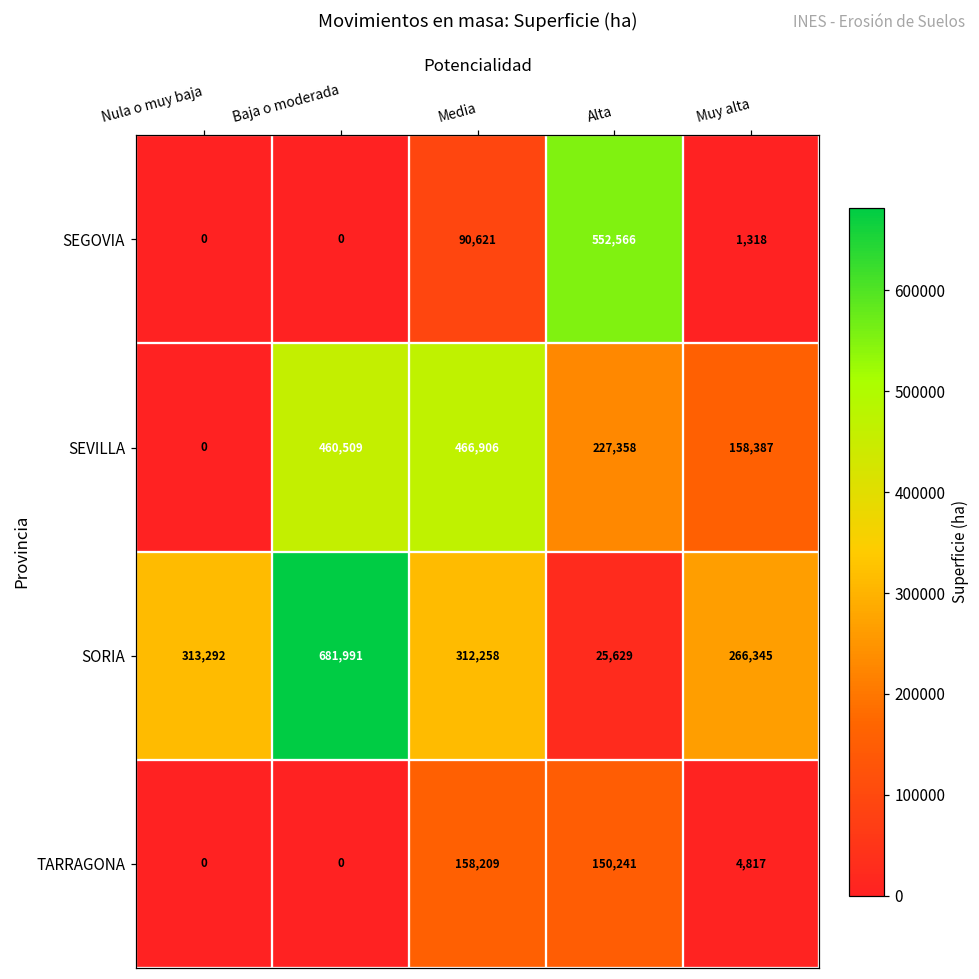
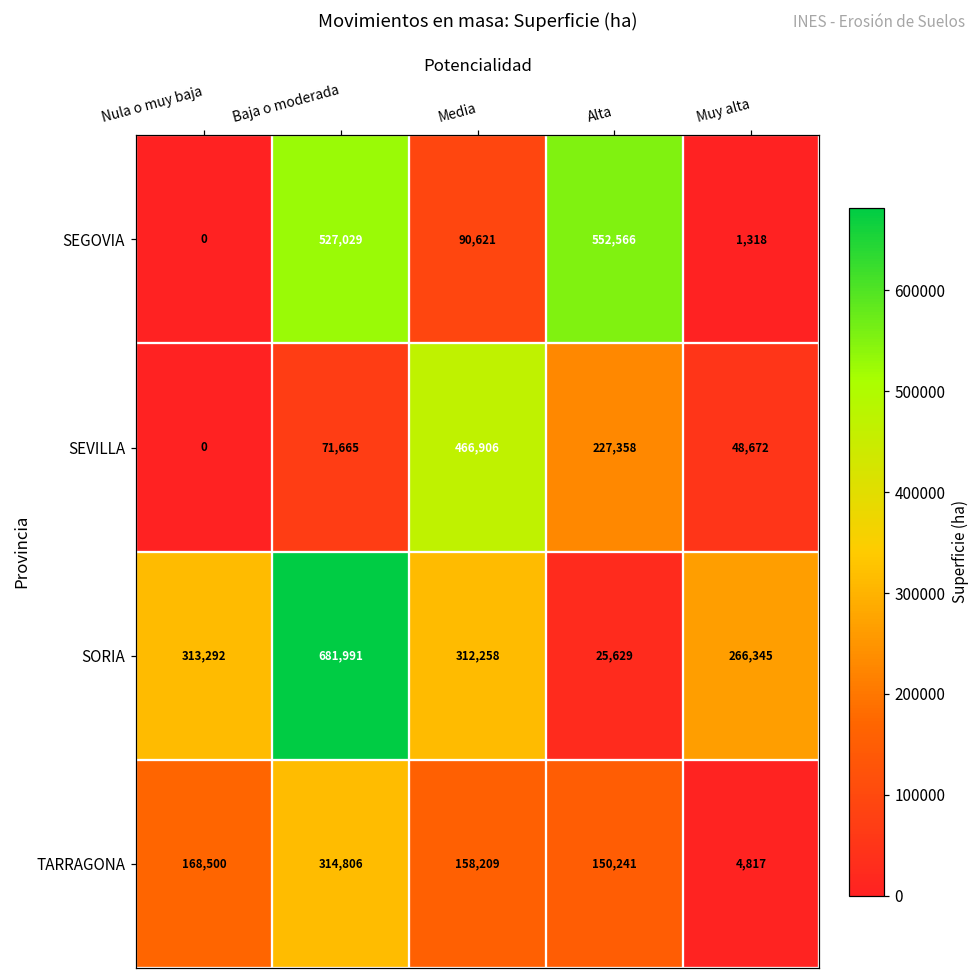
SEGOVIA, Baja o moderada: 0 -> 527,029
SEVILLA, Baja o moderada: 460,509 -> 71,665
SEVILLA, Muy alta: 158,387 -> 48,672
TARRAGONA, Nula o muy baja: 0 -> 168,500
TARRAGONA, Baja o moderada: 0 -> 314,806
